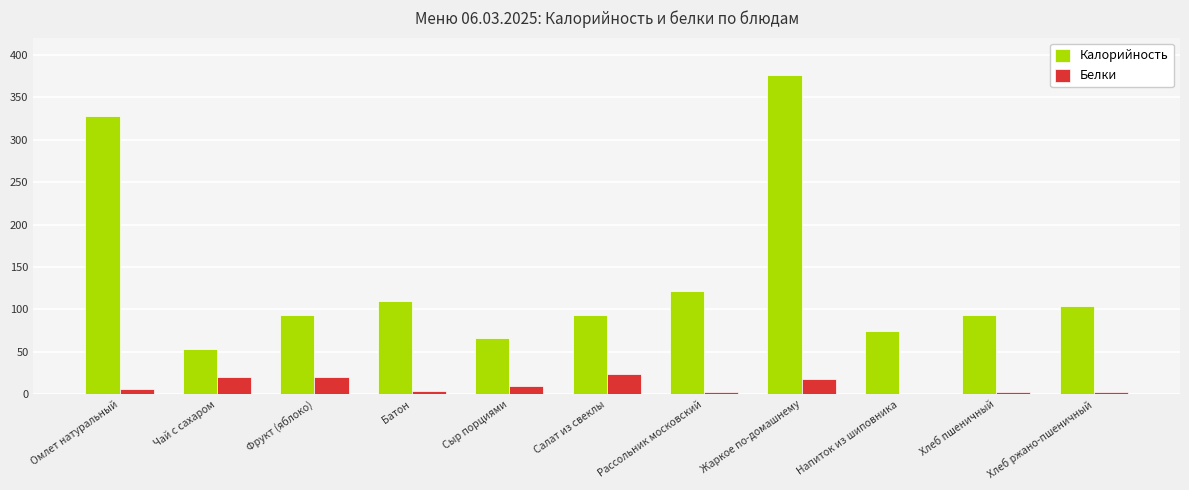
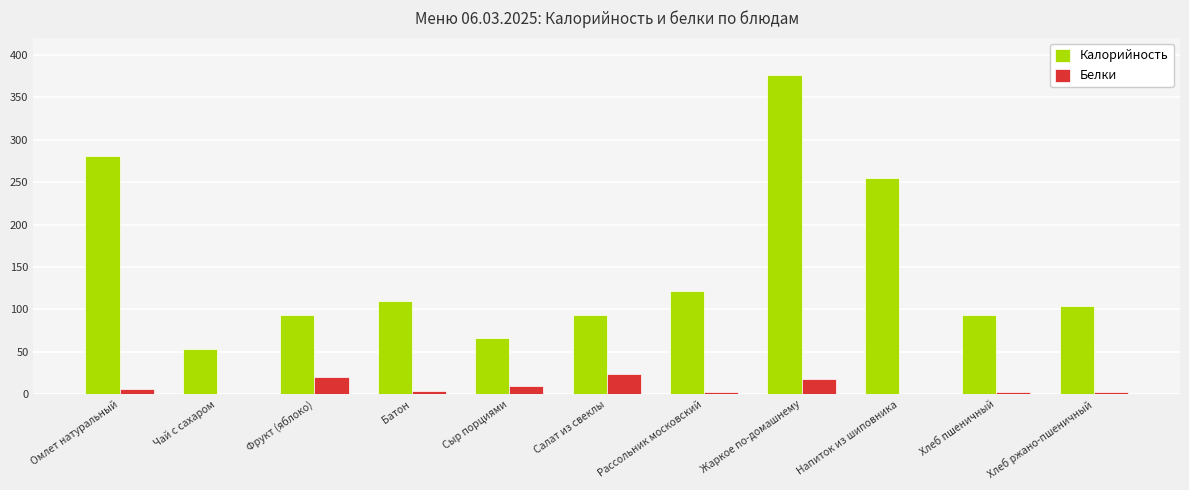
Калорийность, Омлет натуральный: 330 -> 280
Белки, Чай с сахаром: 20 -> 0
Калорийность, Напиток из шиповника: 70 -> 250
